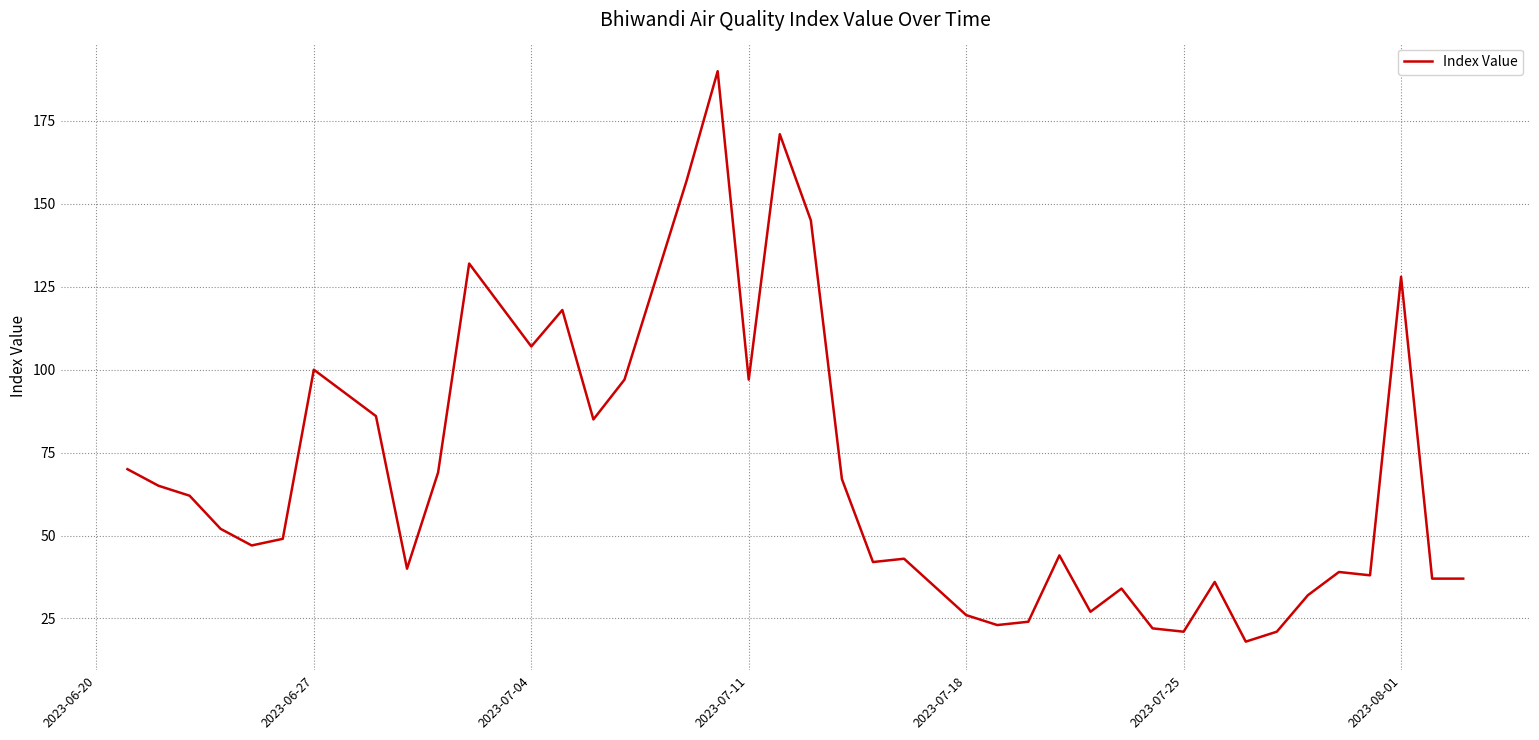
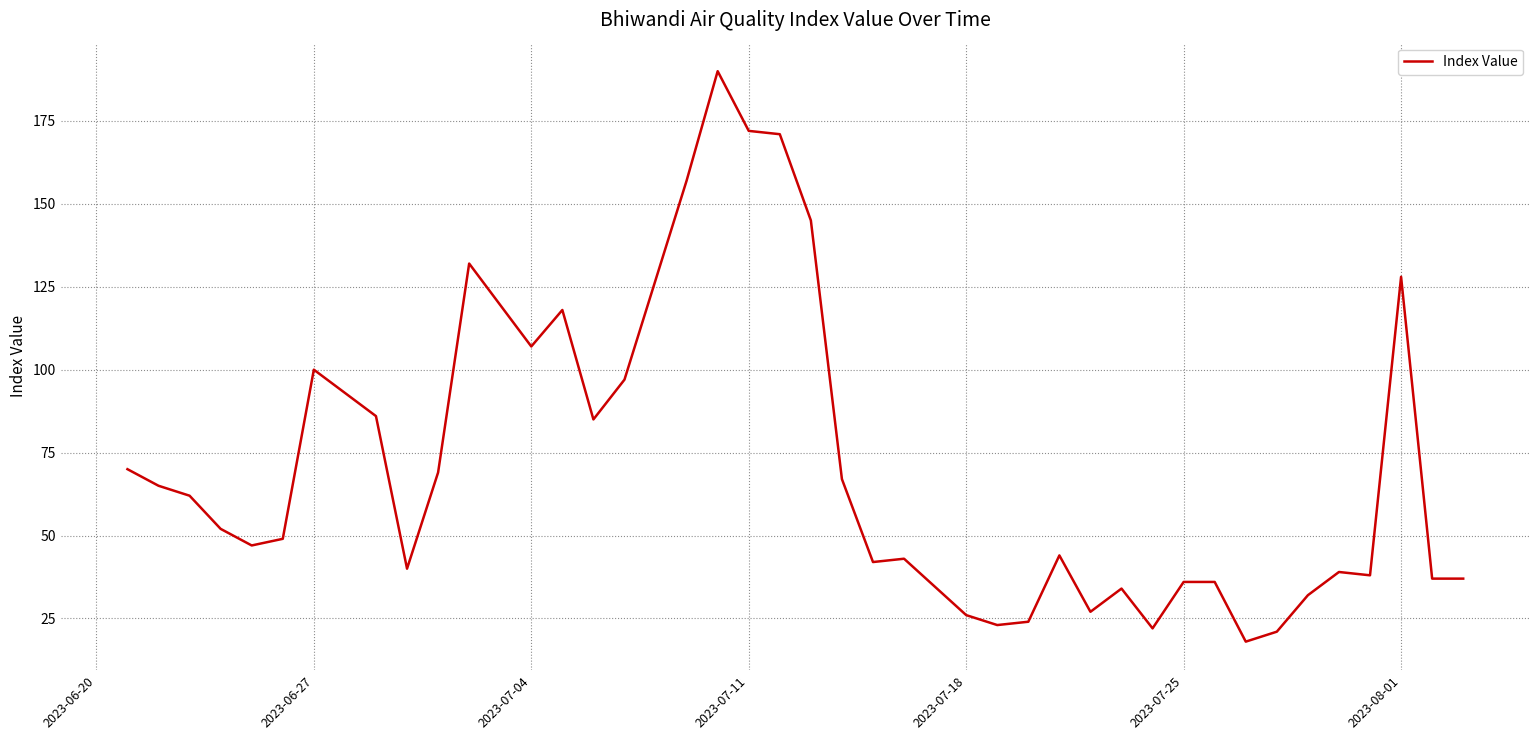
2023-07-11: 97 -> 172
2023-07-25: 21 -> 36
